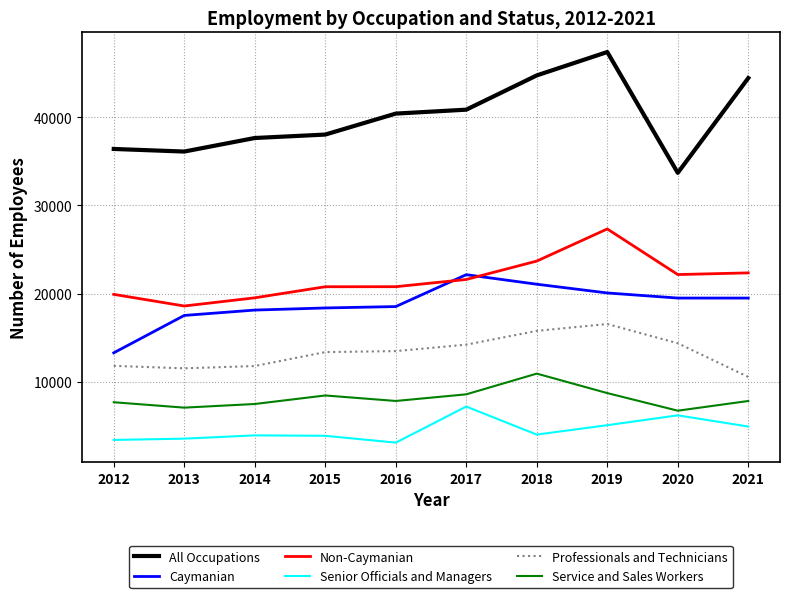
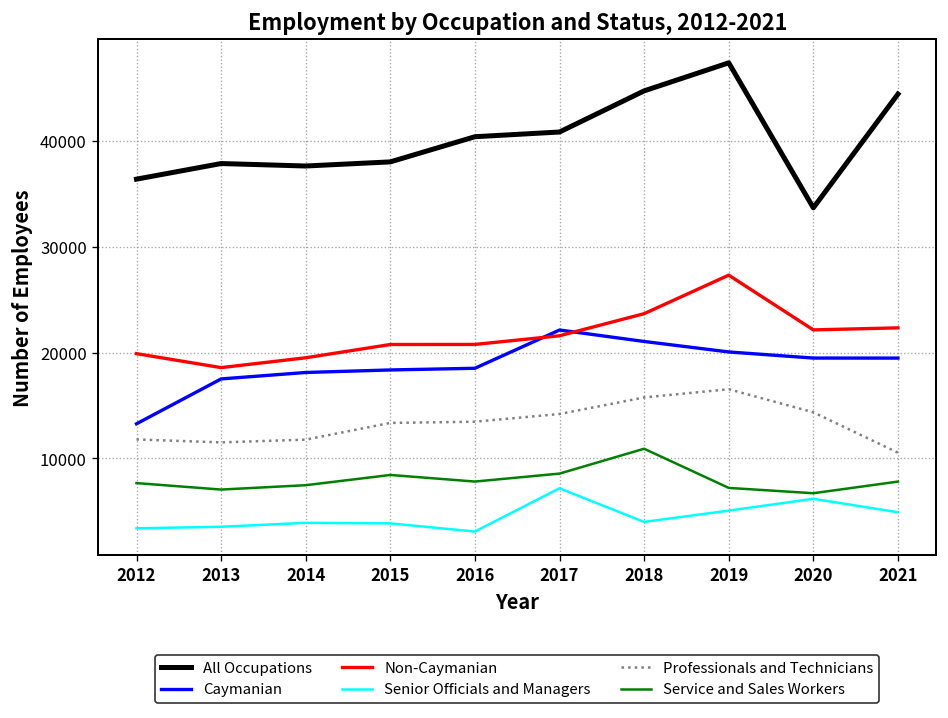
All Occupations, 2013: 36000 -> 38000
Service and Sales Workers, 2019: 9000 -> 7000
